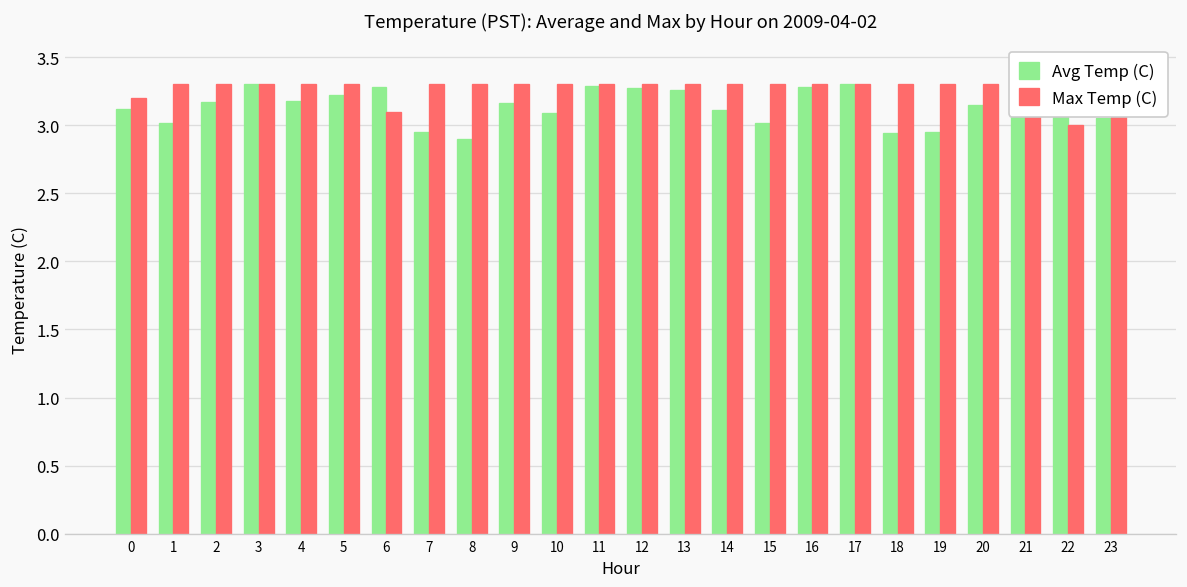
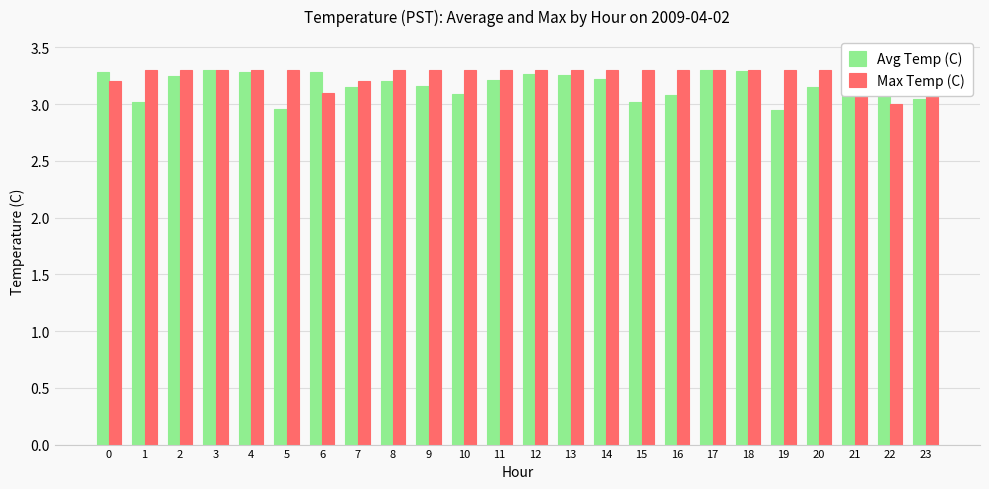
Avg Temp (C), 0: 3.12 -> 3.28
Avg Temp (C), 2: 3.17 -> 3.25
Avg Temp (C), 4: 3.18 -> 3.28
Avg Temp (C), 5: 3.22 -> 2.96
Avg Temp (C), 7: 2.95 -> 3.15
Max Temp (C), 7: 3.3 -> 3.2
Avg Temp (C), 8: 2.9 -> 3.2
Avg Temp (C), 11: 3.29 -> 3.21
Avg Temp (C), 14: 3.11 -> 3.22
Avg Temp (C), 16: 3.28 -> 3.08
Avg Temp (C), 18: 2.94 -> 3.29
